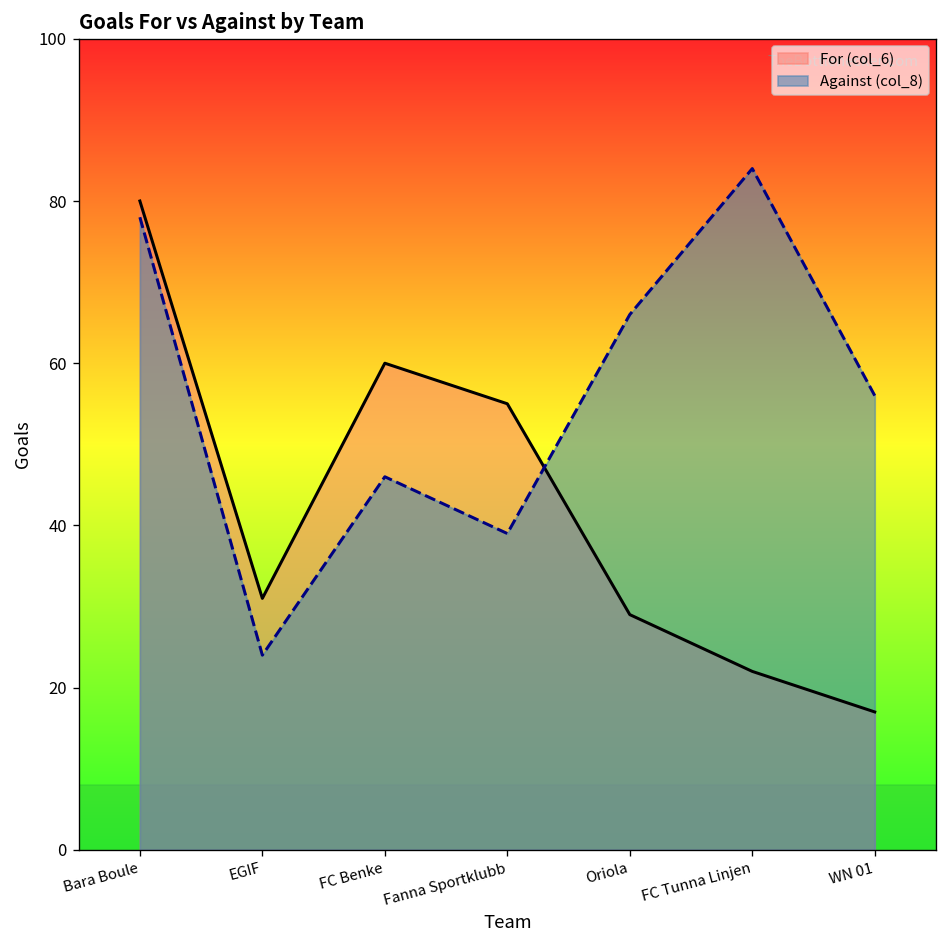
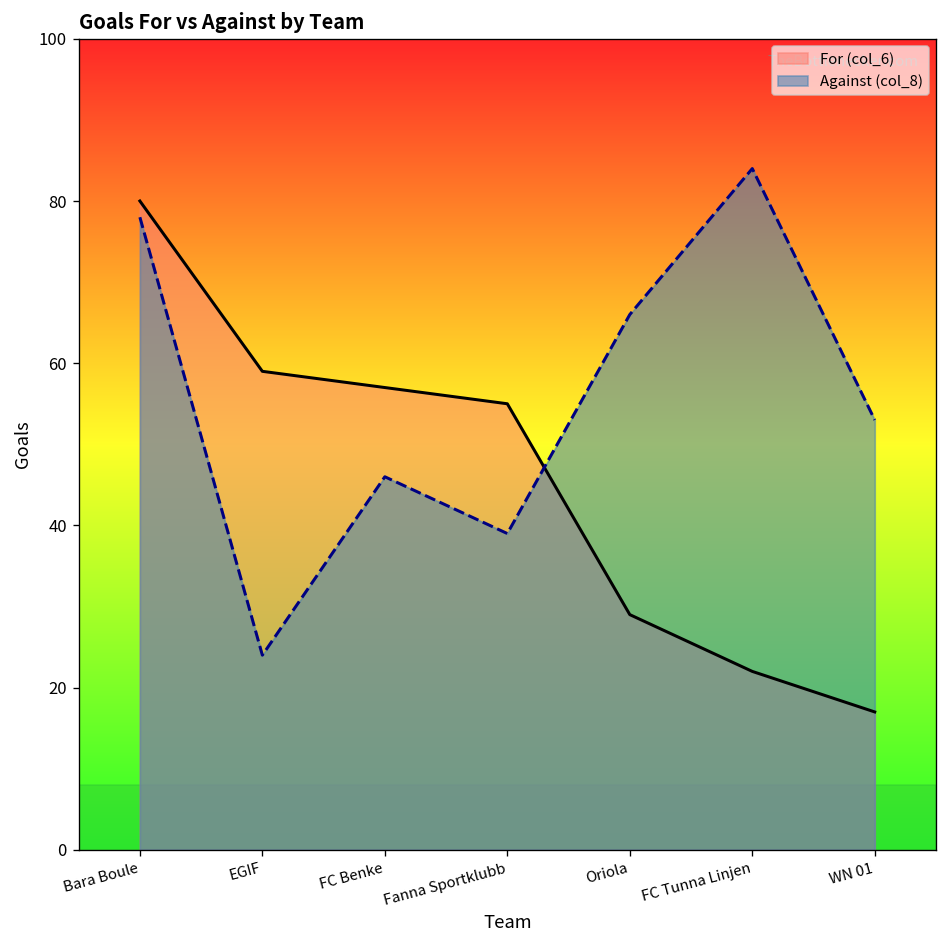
For (col_6), EGIF: 31 -> 59
For (col_6), FC Benke: 60 -> 57
Against (col_8), WN 01: 56 -> 53
